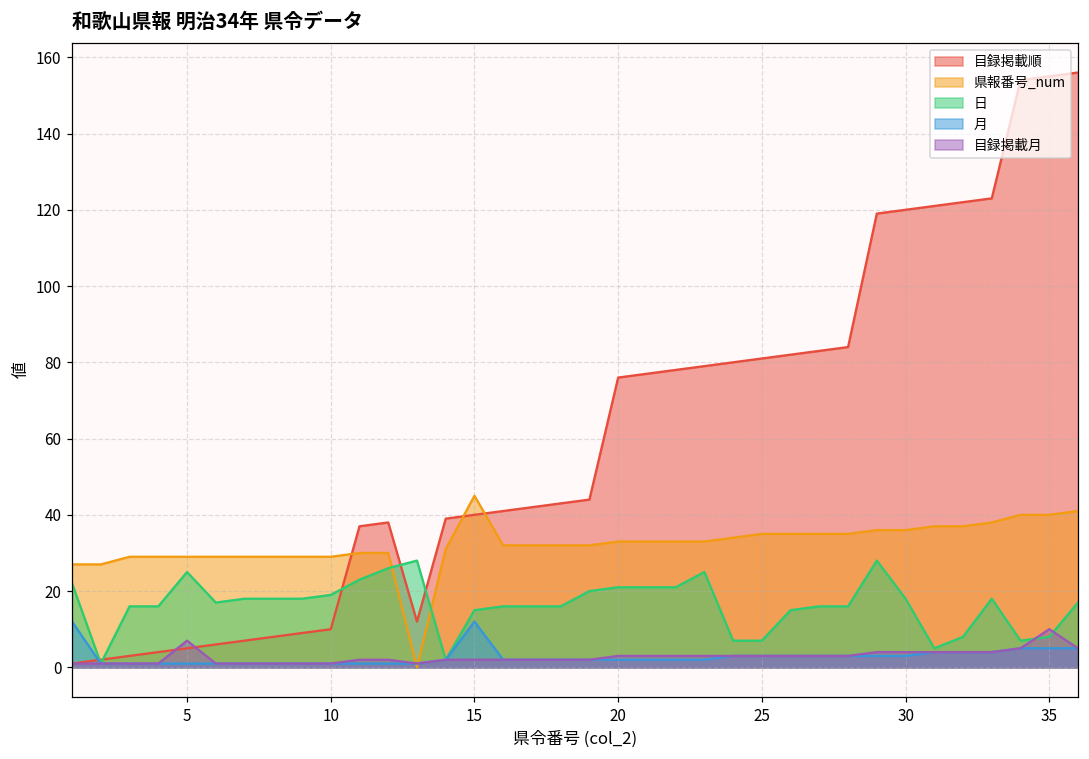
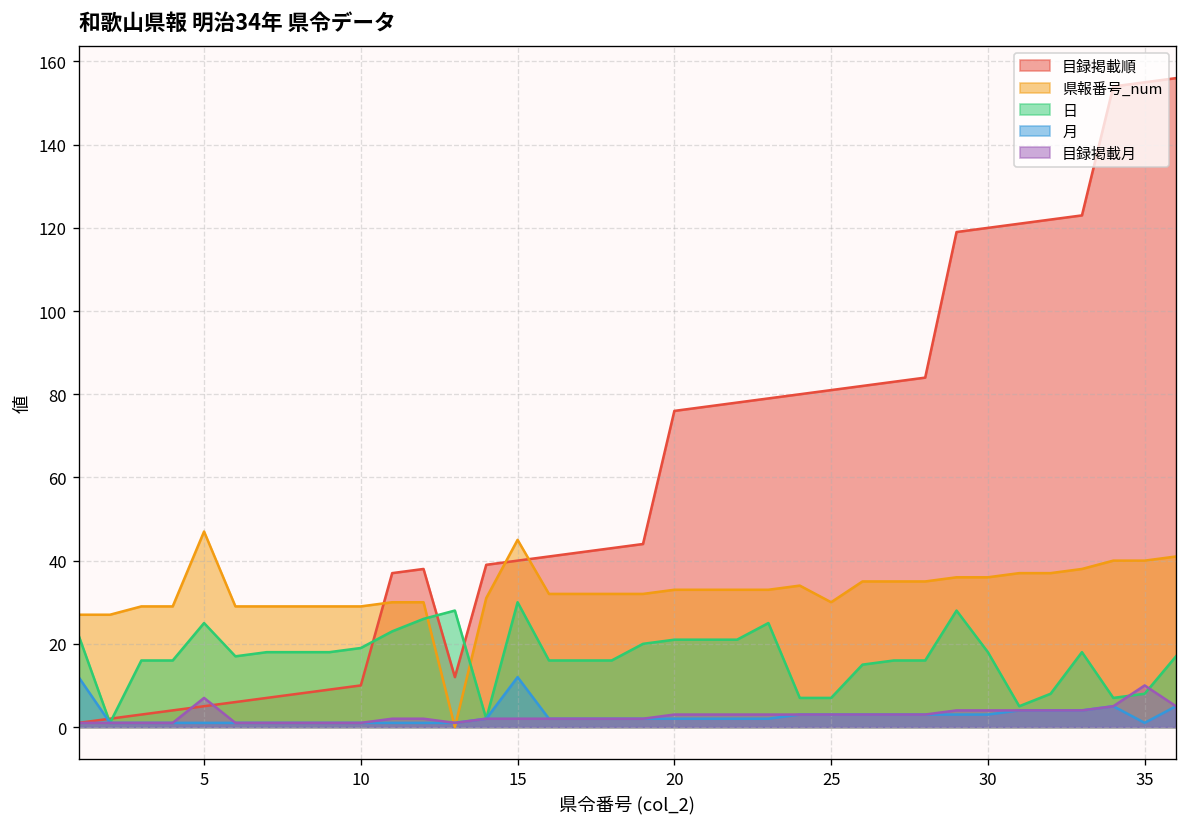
県報番号_num, 5: 29 -> 47
日, 15: 15 -> 30
県報番号_num, 25: 35 -> 30
月, 35: 5 -> 1
